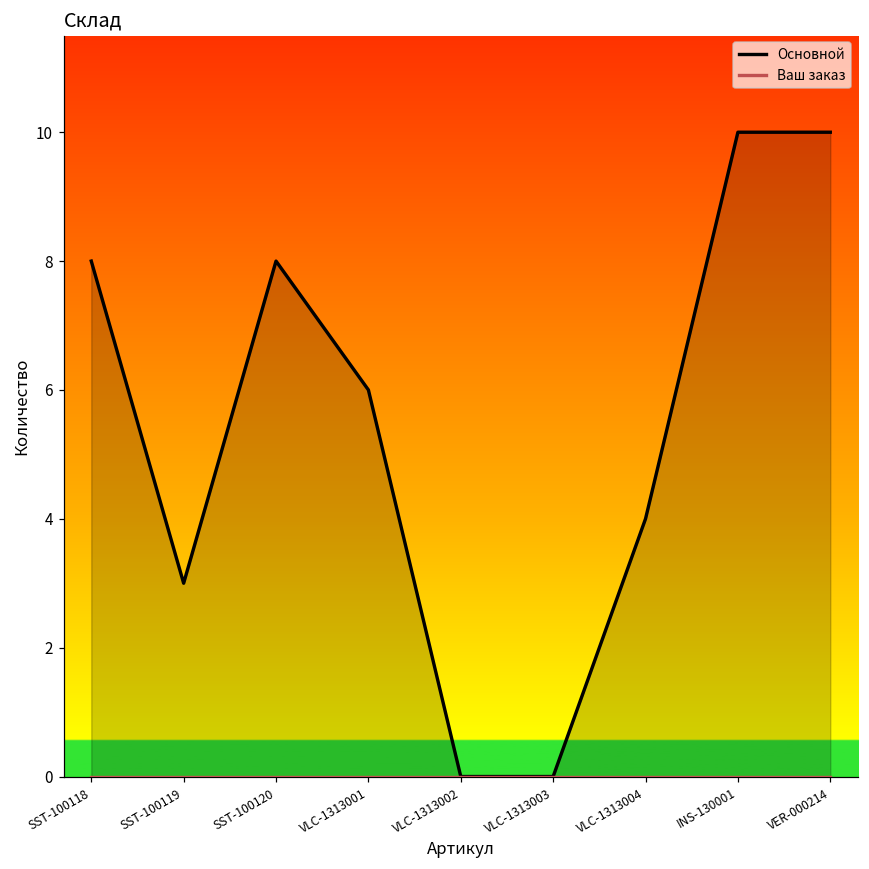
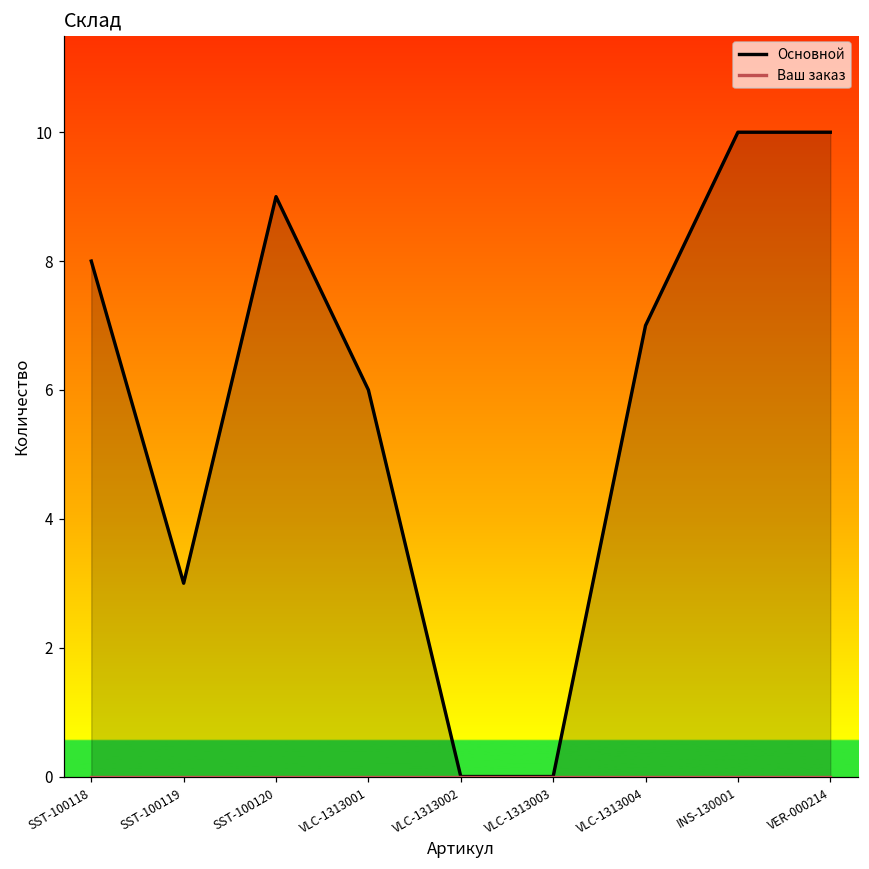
Основной, SST-100120: 8 -> 9
Основной, VLC-1313004: 4 -> 7
